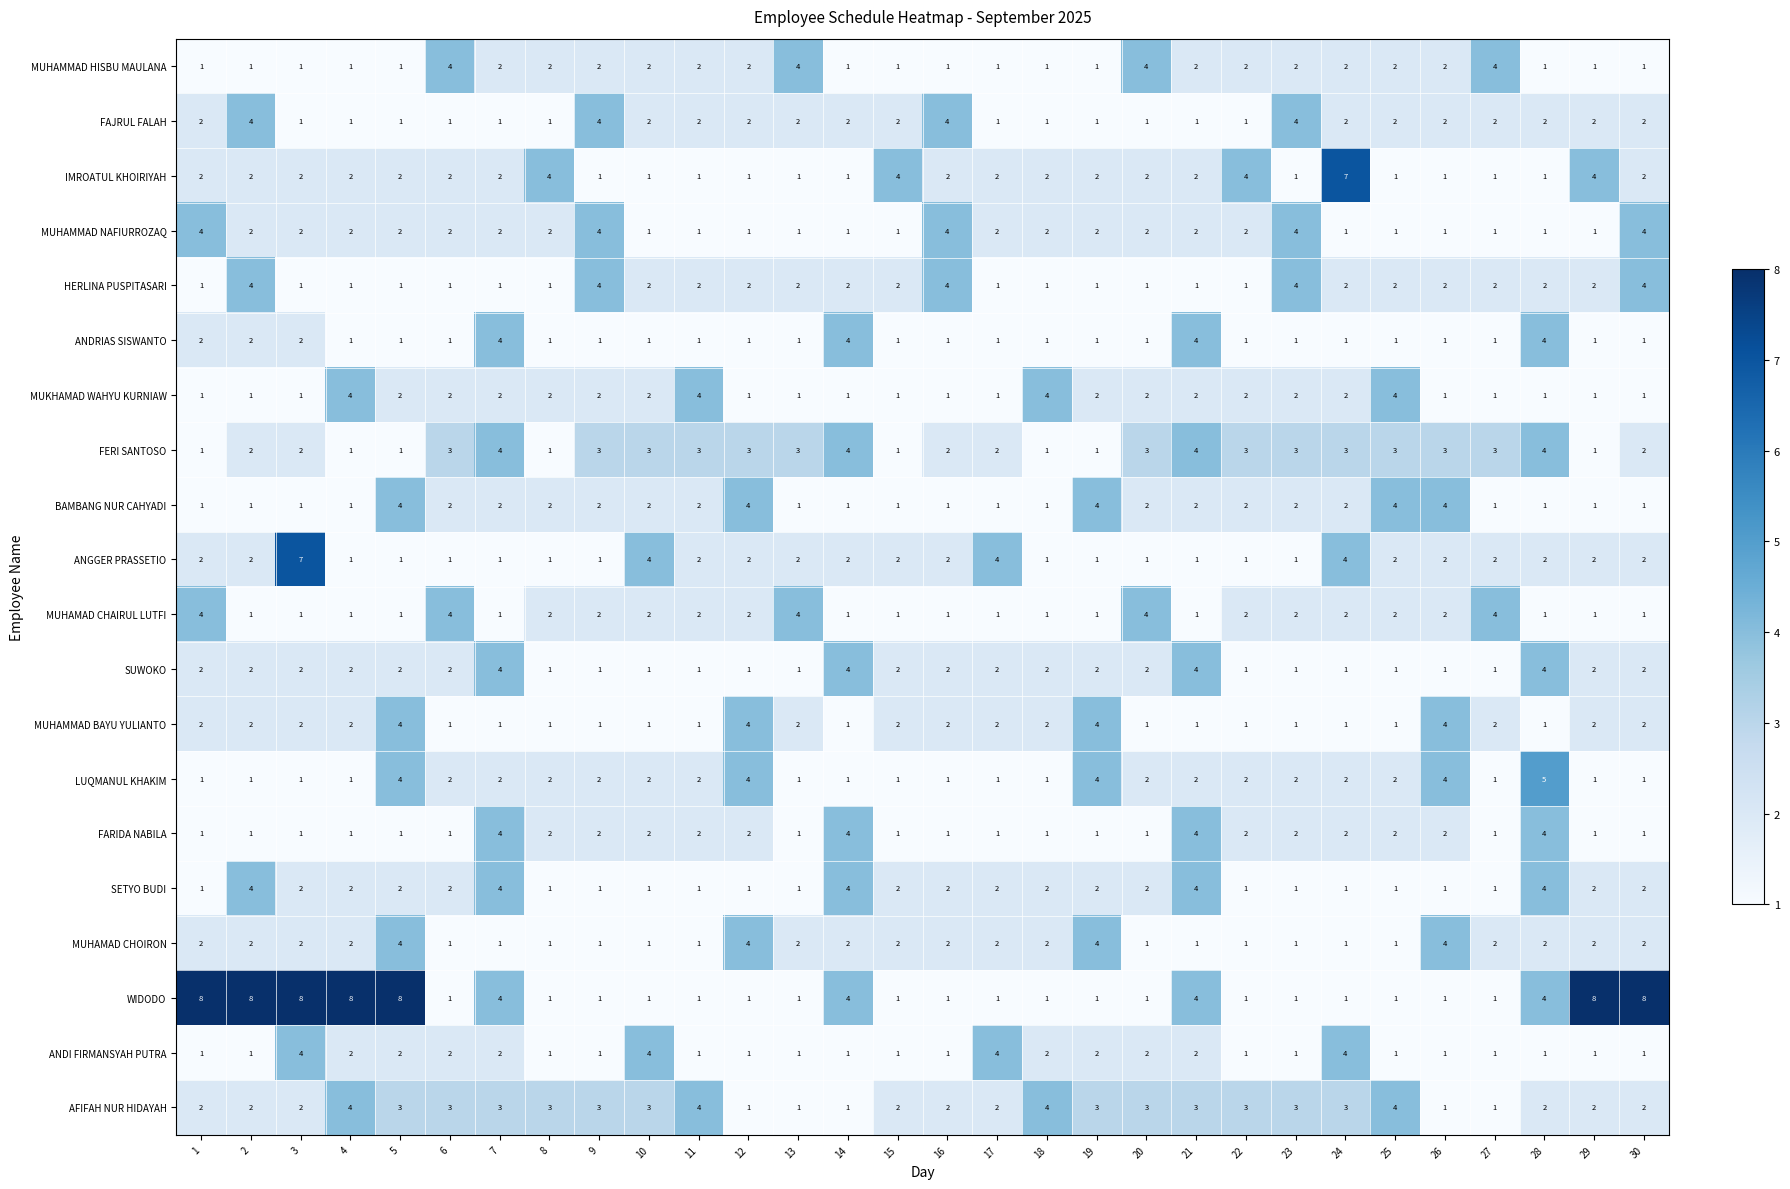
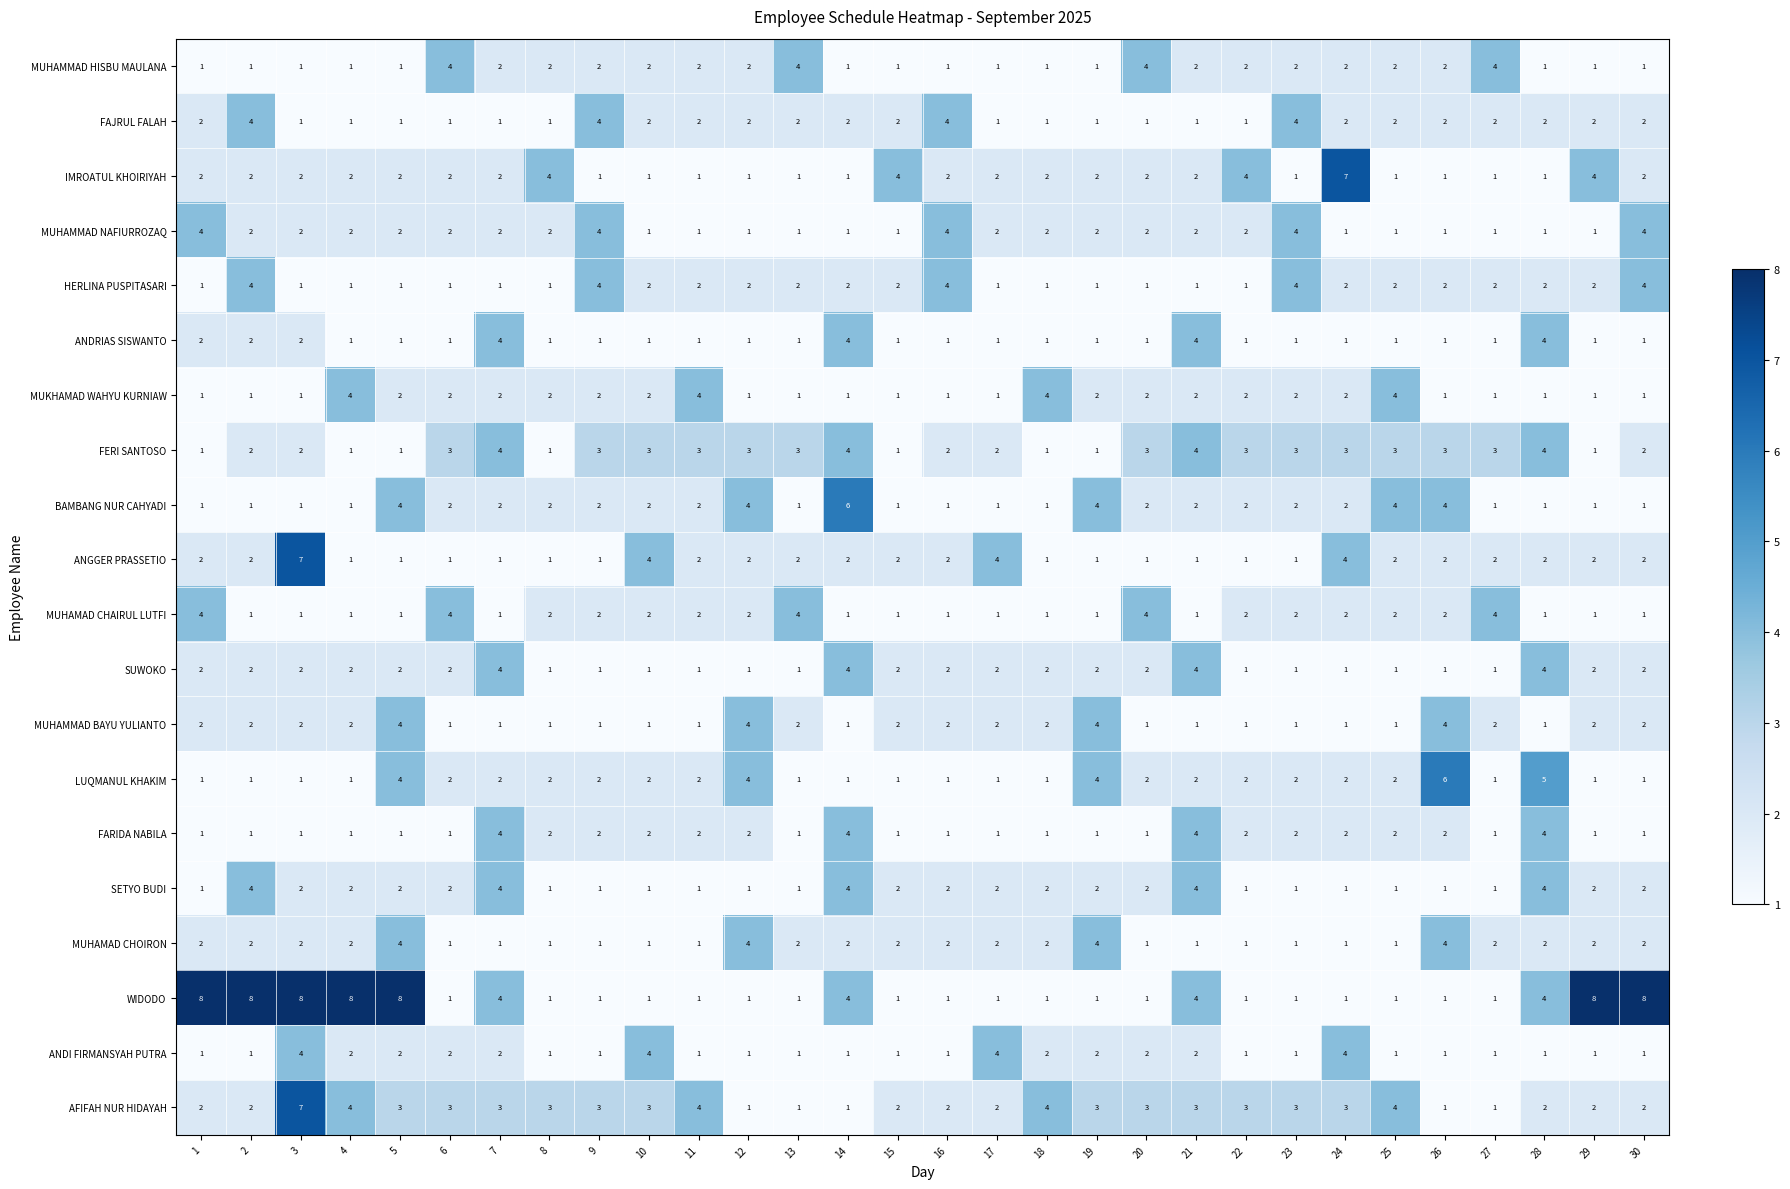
BAMBANG NUR CAHYADI, 14: 1 -> 6
LUQMANUL KHAKIM, 26: 4 -> 6
AFIFAH NUR HIDAYAH, 3: 2 -> 7
